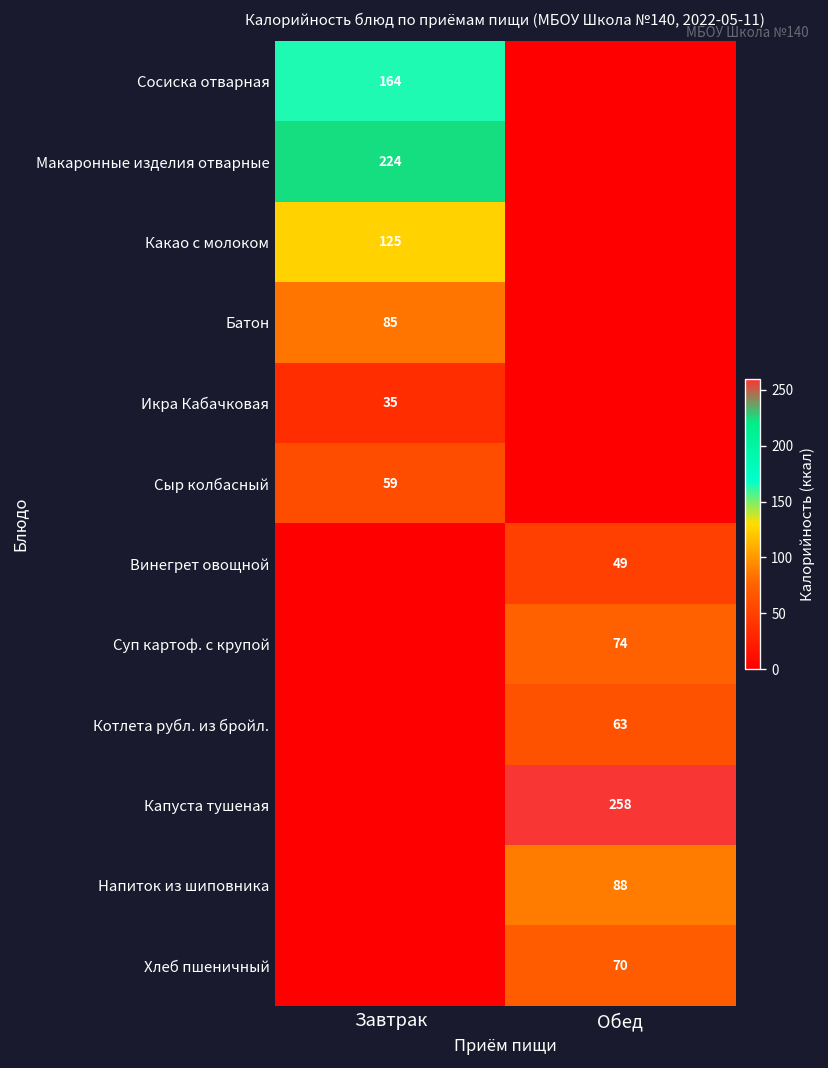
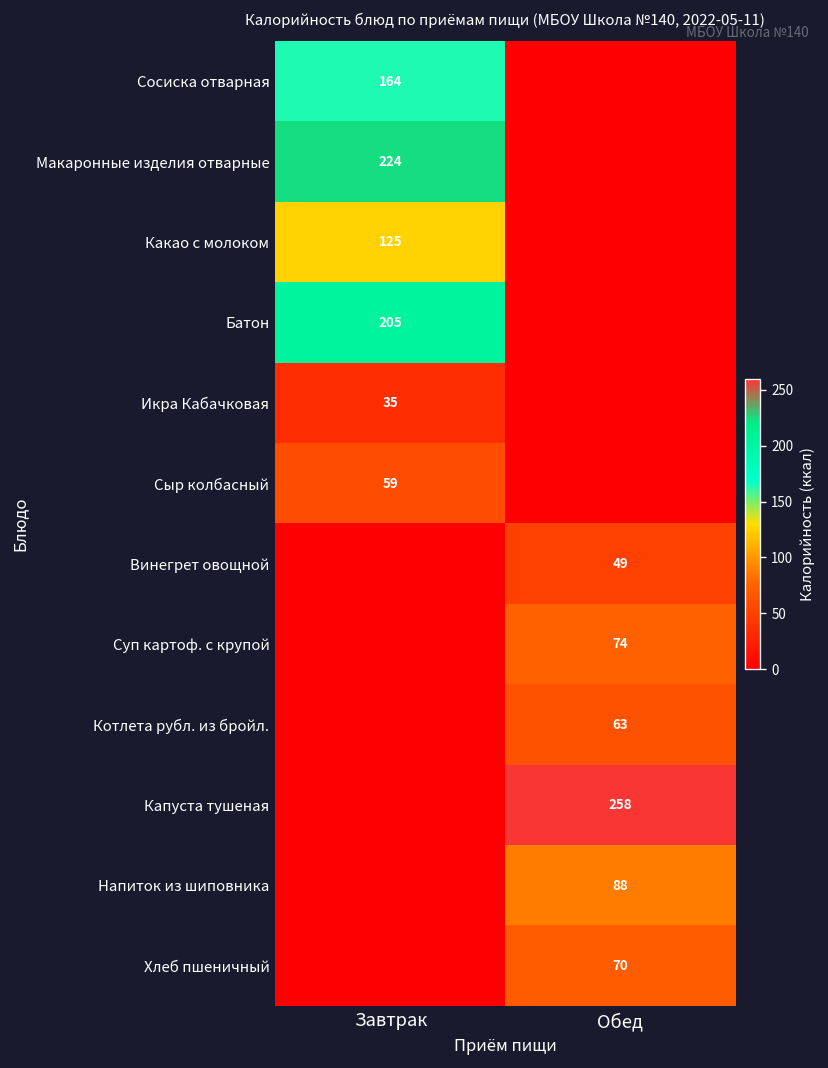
Батон, Завтрак: 85 -> 205
